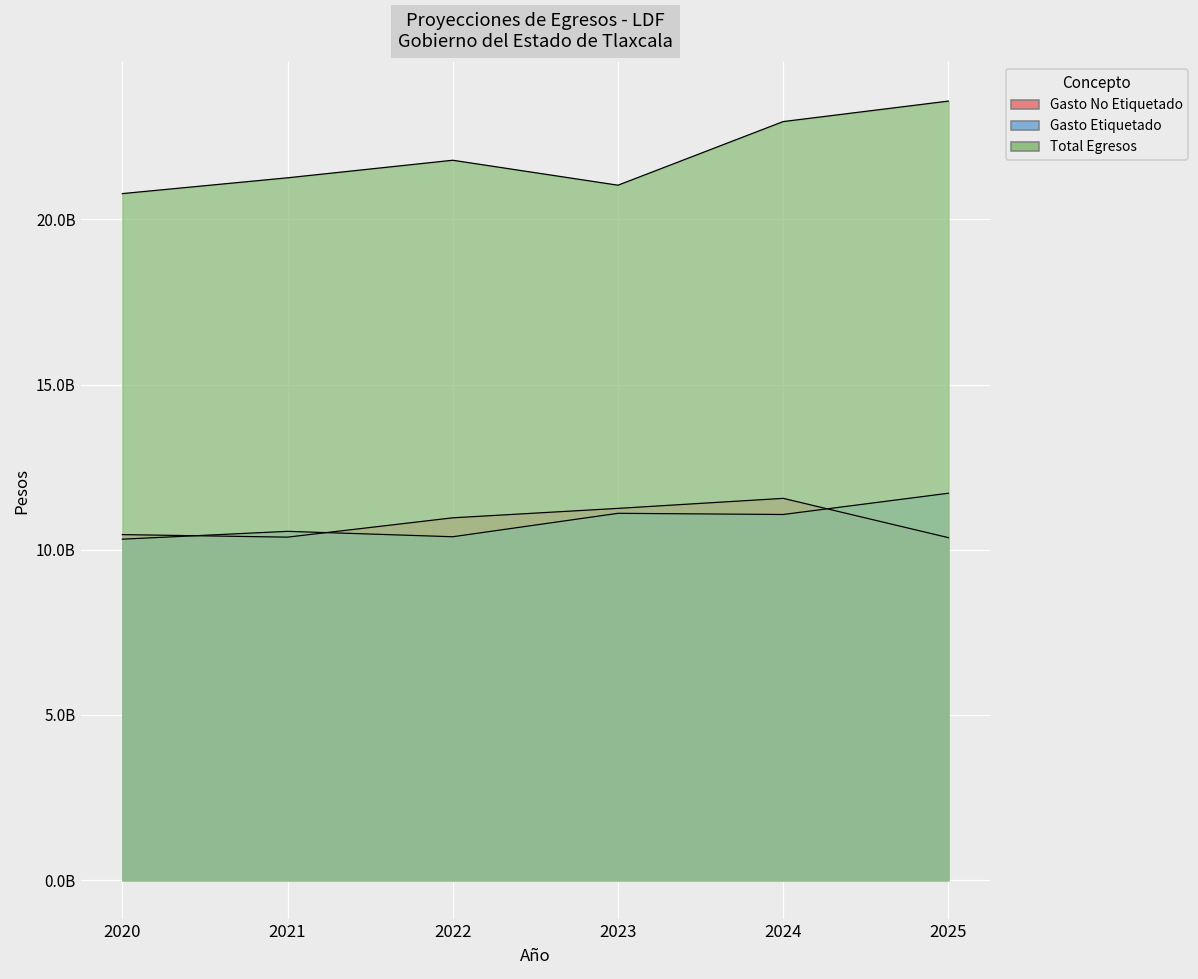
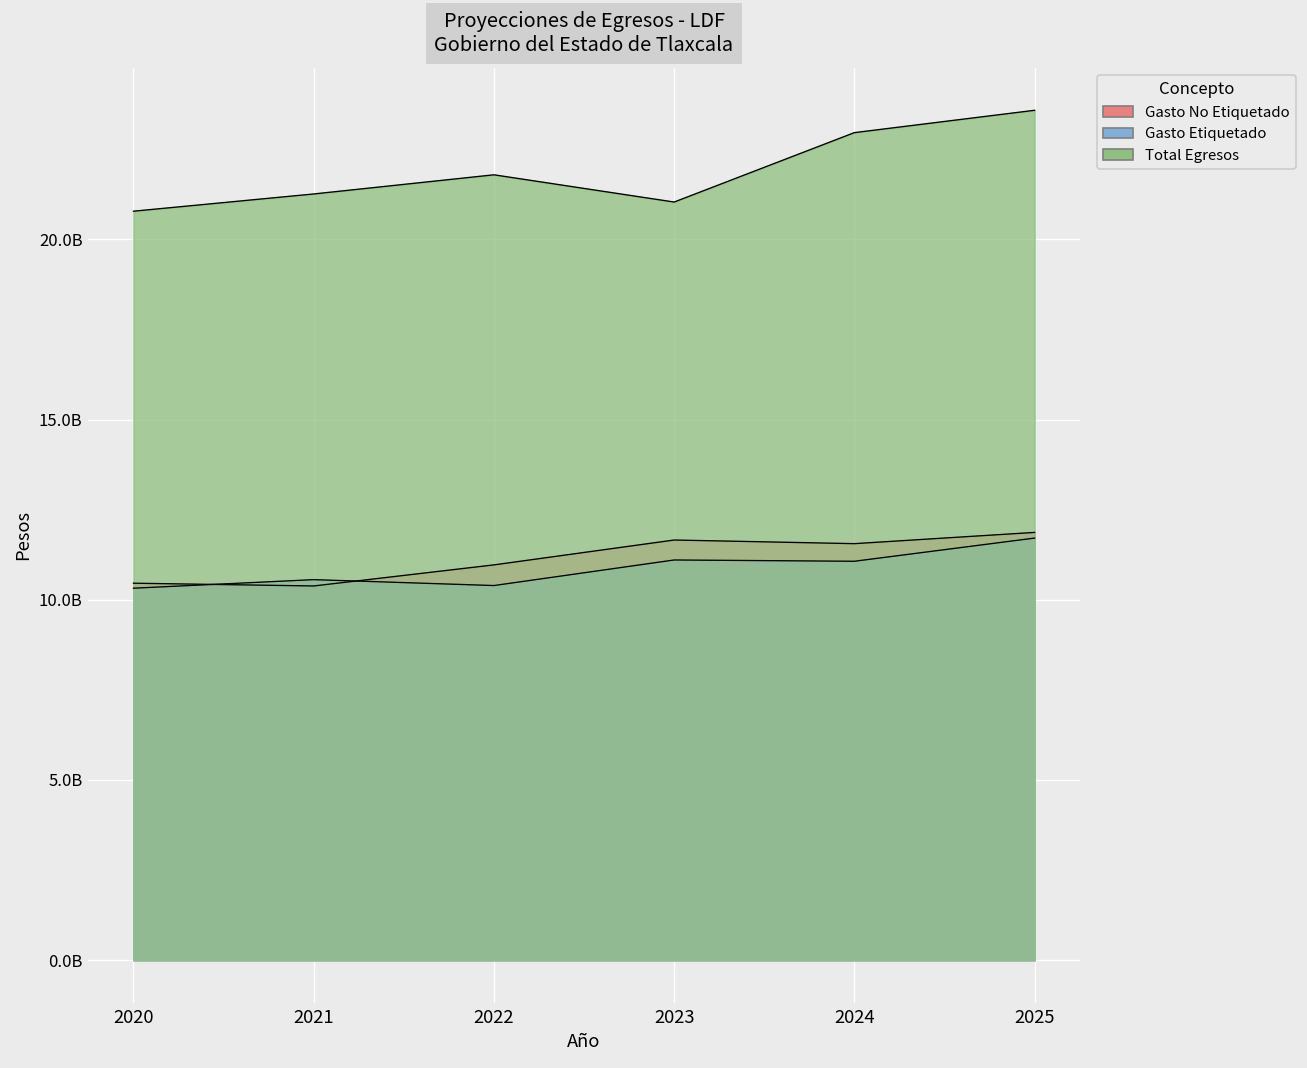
Gasto No Etiquetado, 2023: 11300000000 -> 11700000000
Gasto No Etiquetado, 2025: 10400000000 -> 11900000000
